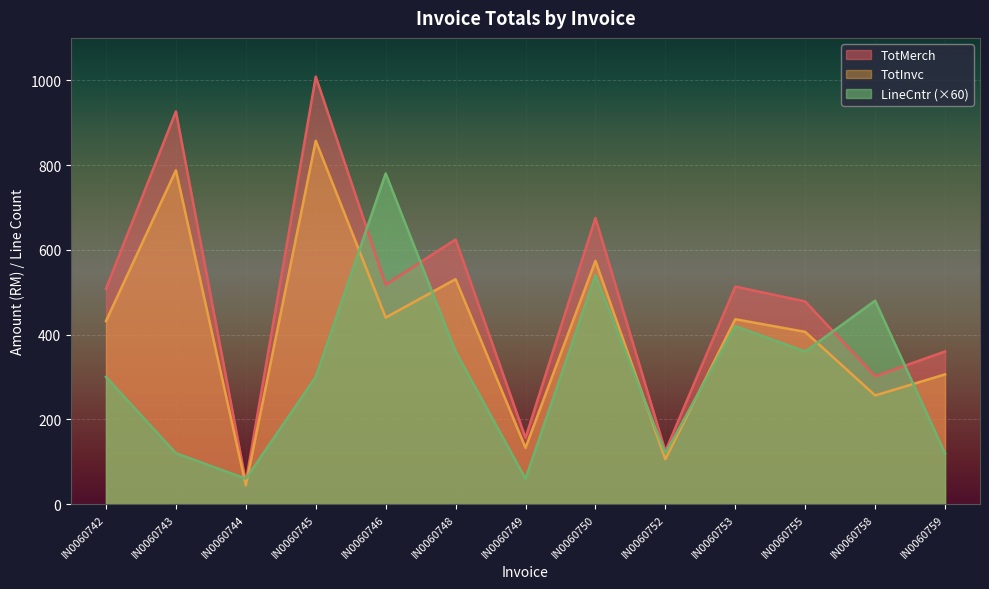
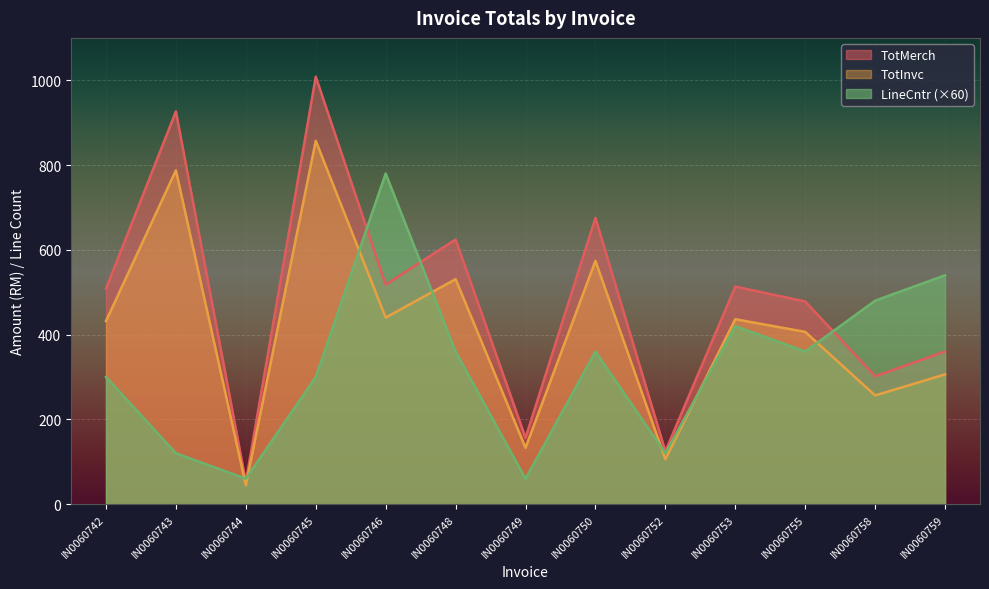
LineCntr (×60), IN0060750: 540 -> 360
LineCntr (×60), IN0060759: 120 -> 540
